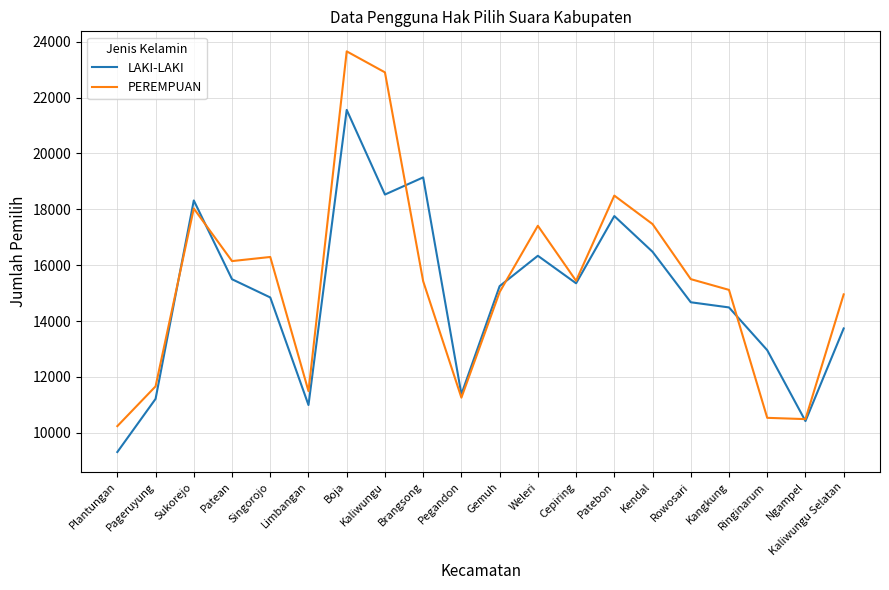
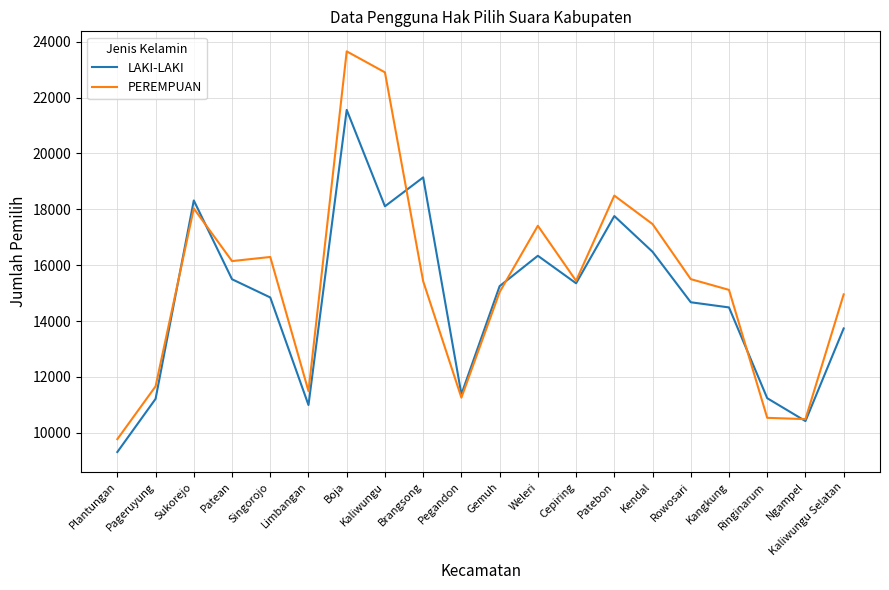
PEREMPUAN, Plantungan: 10200 -> 9800
LAKI-LAKI, Kaliwungu: 18500 -> 18100
LAKI-LAKI, Ringinarum: 13000 -> 11200
